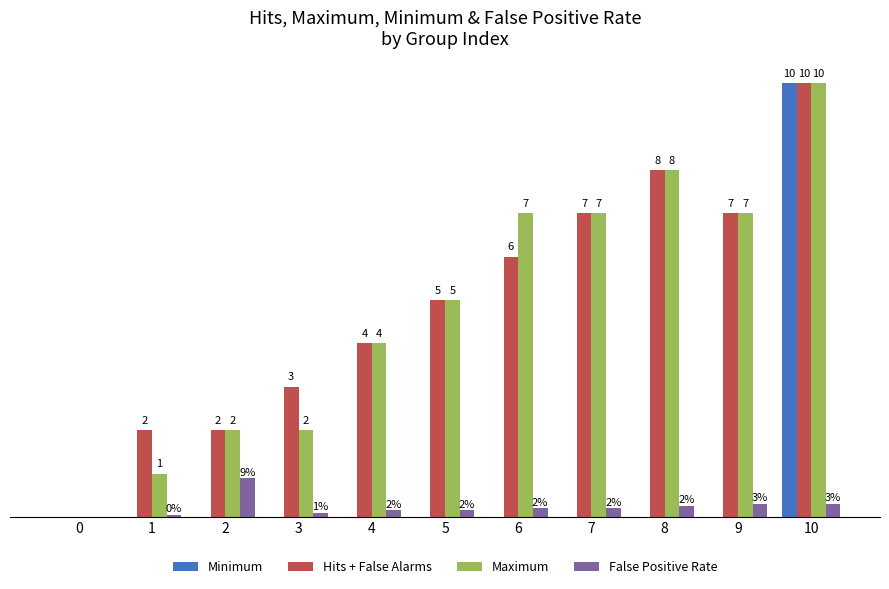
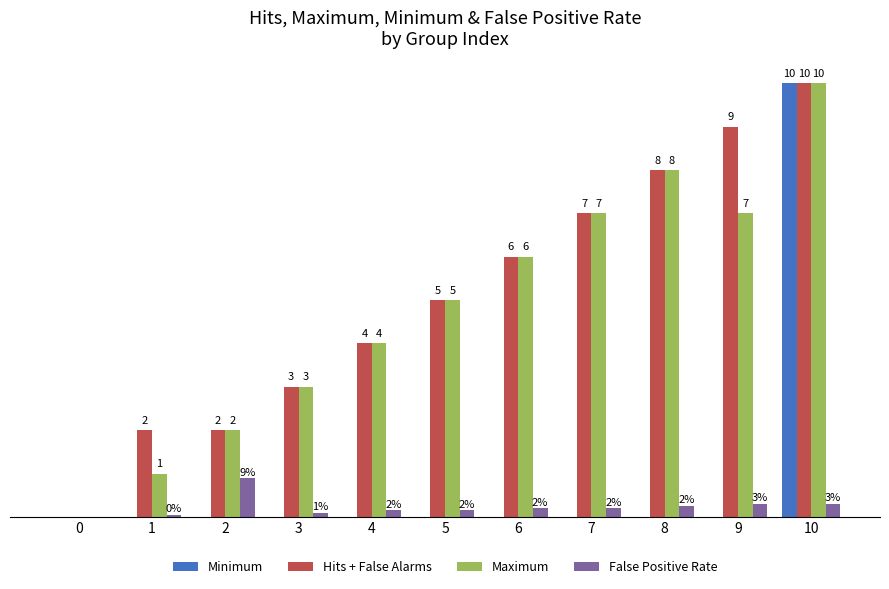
Maximum, 3: 2 -> 3
Maximum, 6: 7 -> 6
Hits + False Alarms, 9: 7 -> 9
